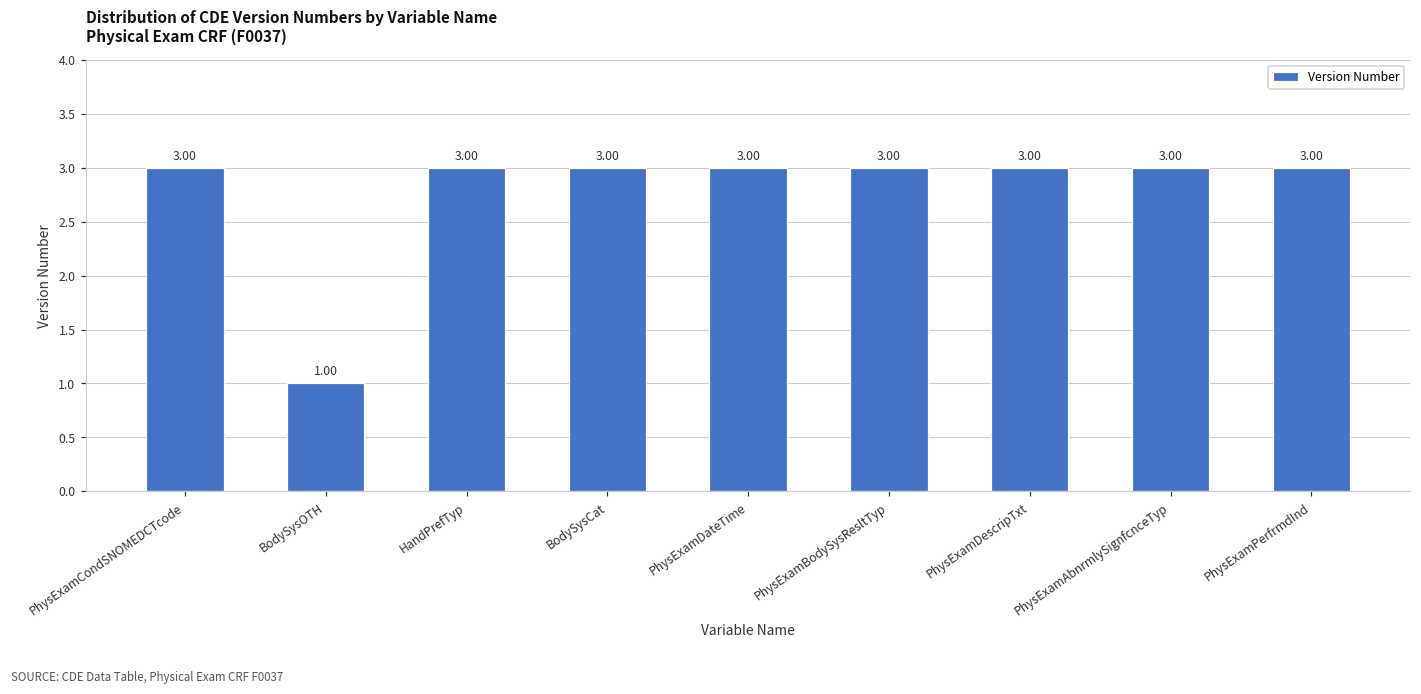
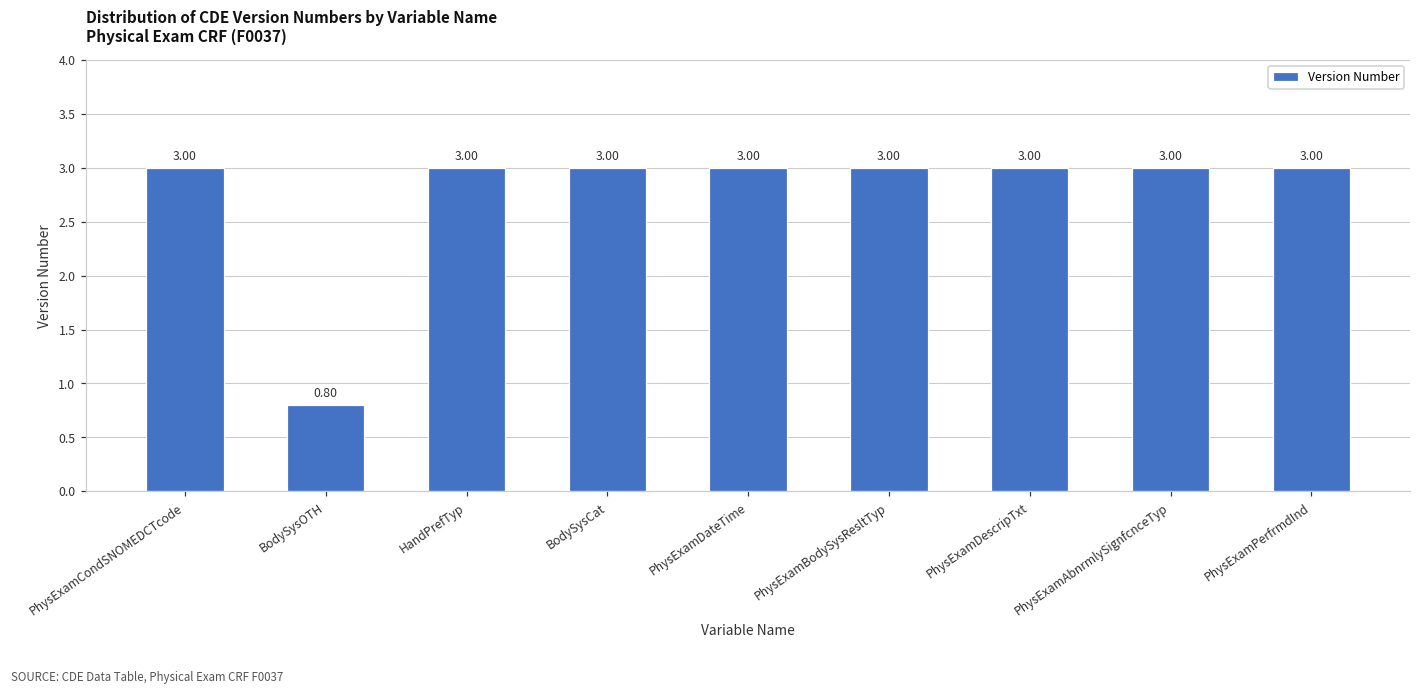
BodySysOTH: 1.00 -> 0.80
